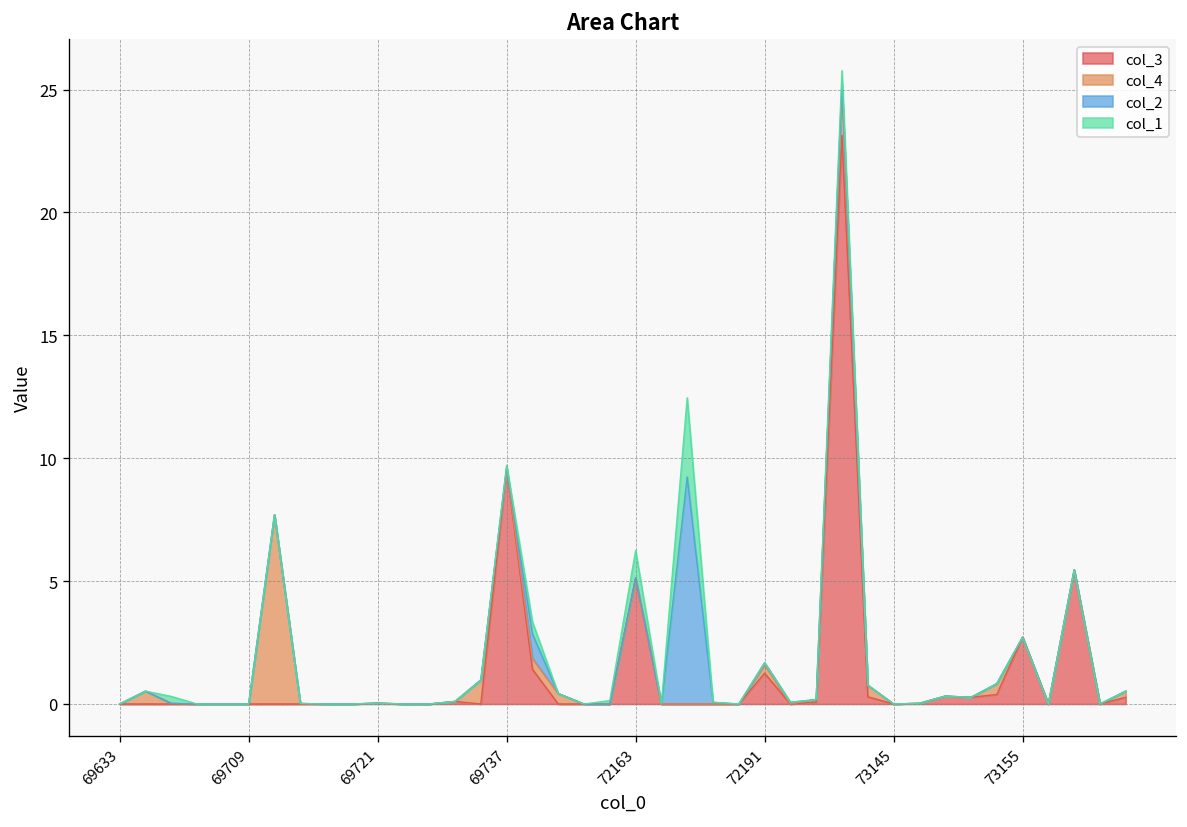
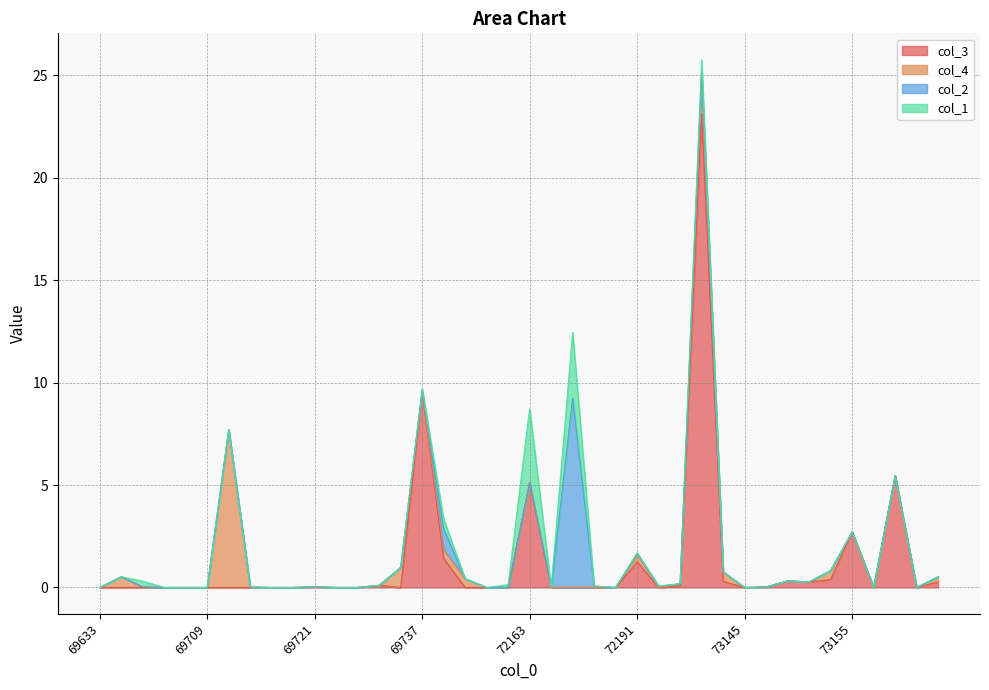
col_1, 72163: 1.1 -> 3.6
